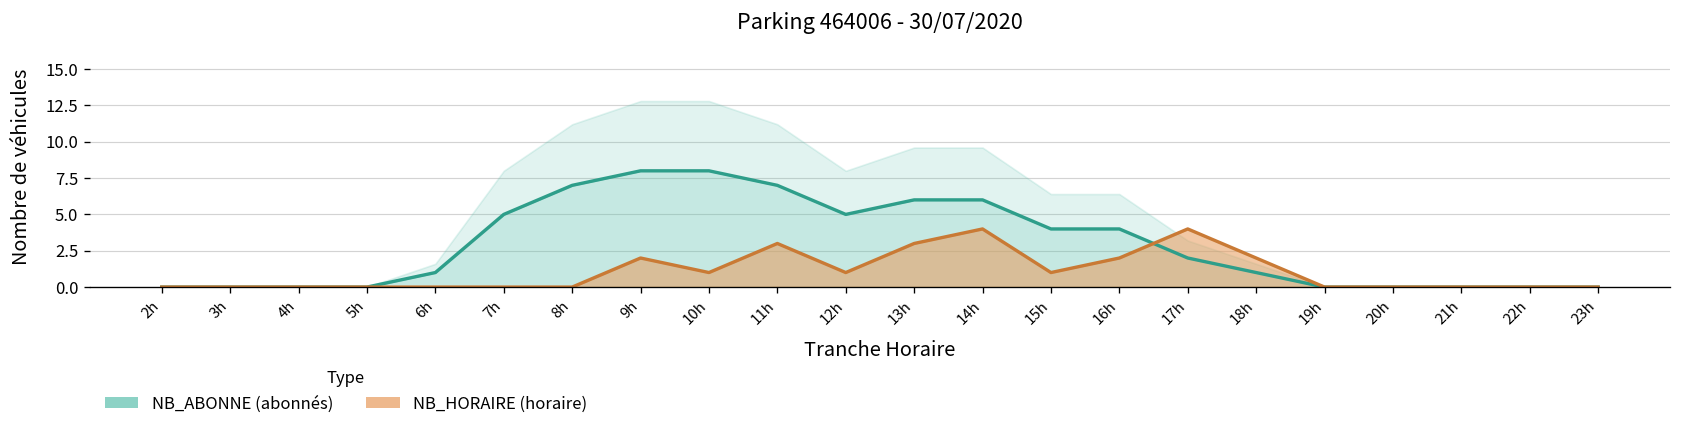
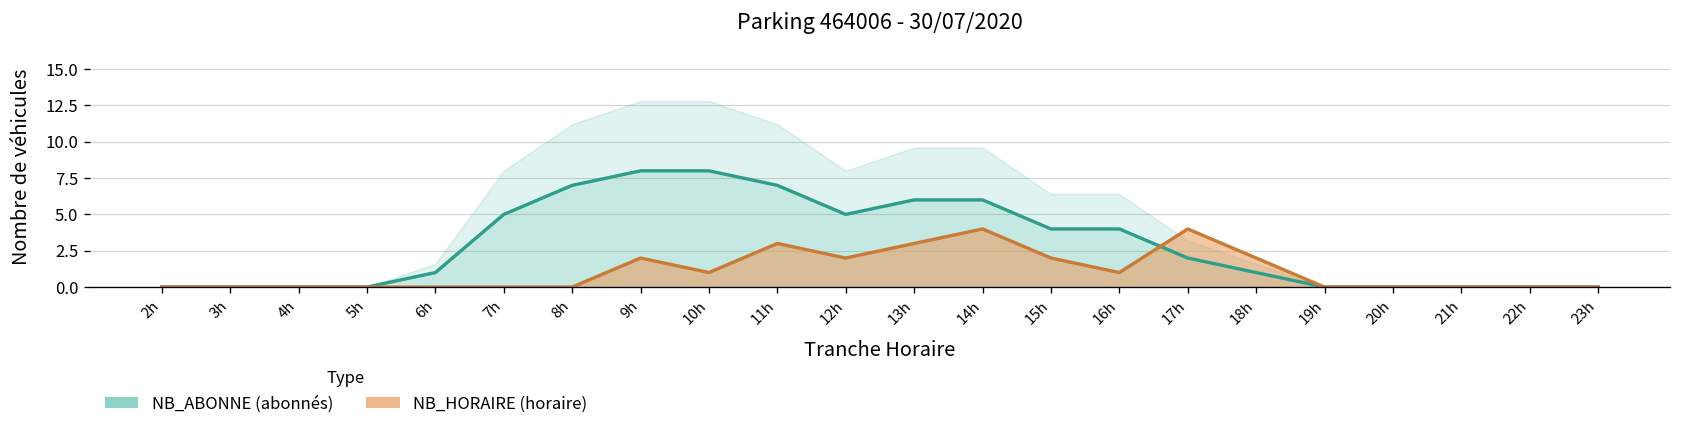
NB_HORAIRE (horaire), 12h: 1 -> 2
NB_HORAIRE (horaire), 15h: 1 -> 2
NB_HORAIRE (horaire), 16h: 2 -> 1
